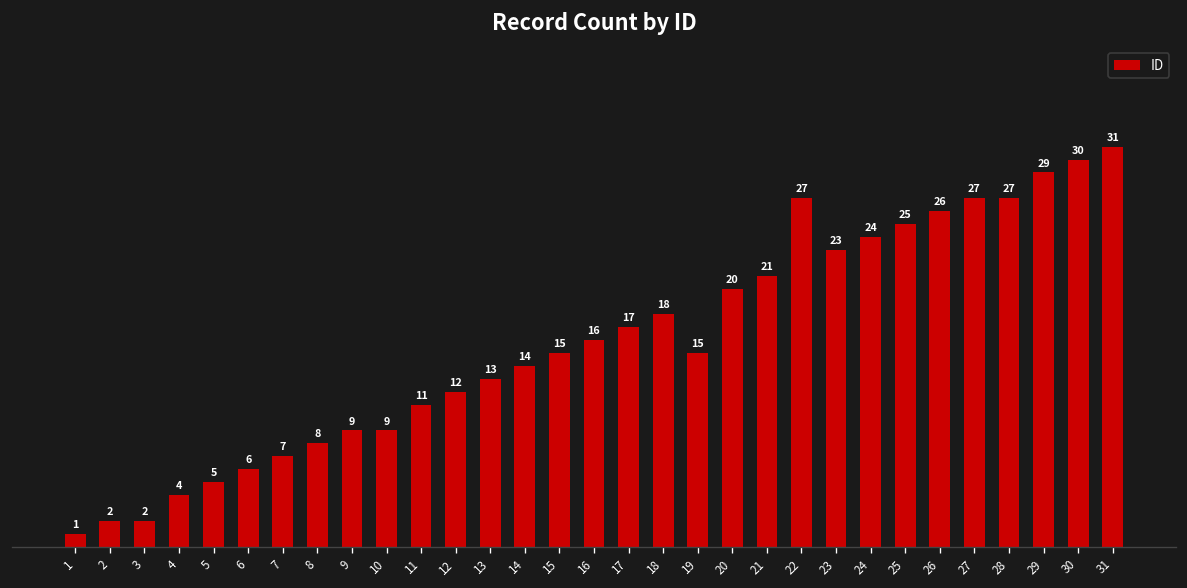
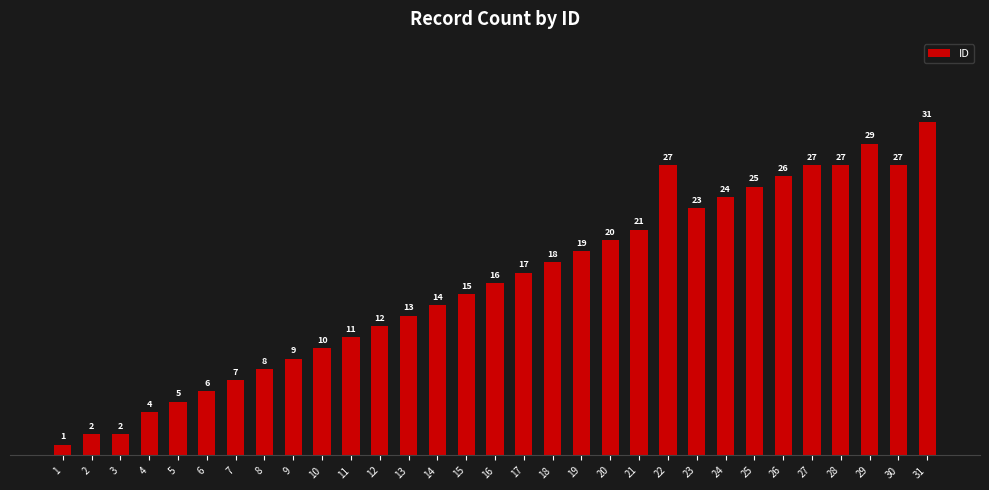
10: 9 -> 10
19: 15 -> 19
30: 30 -> 27
